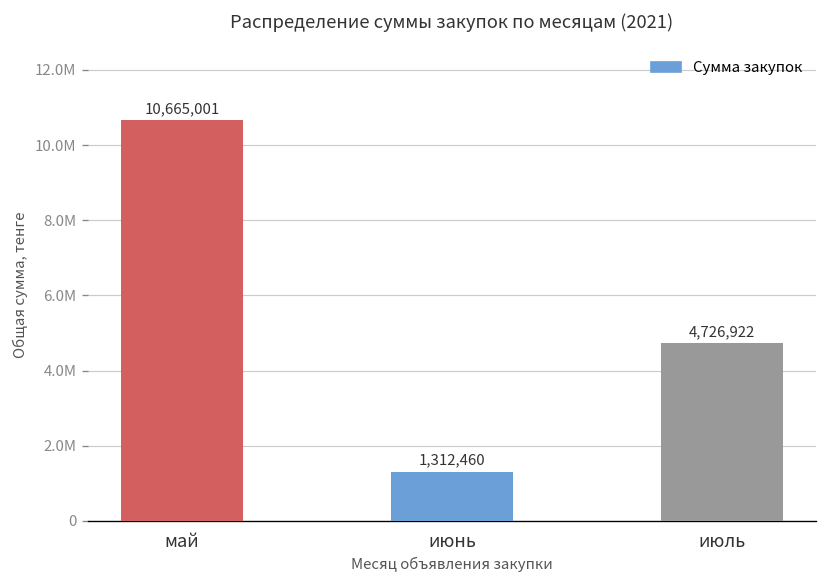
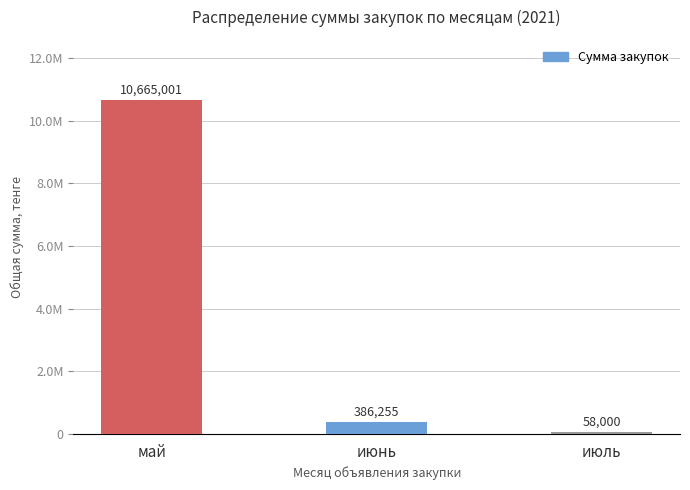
июнь: 1,312,460 -> 386,255
июль: 4,726,922 -> 58,000
